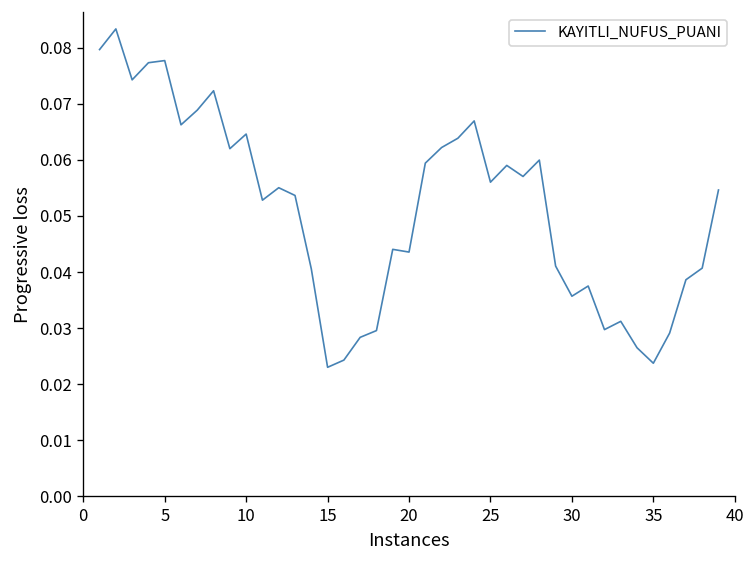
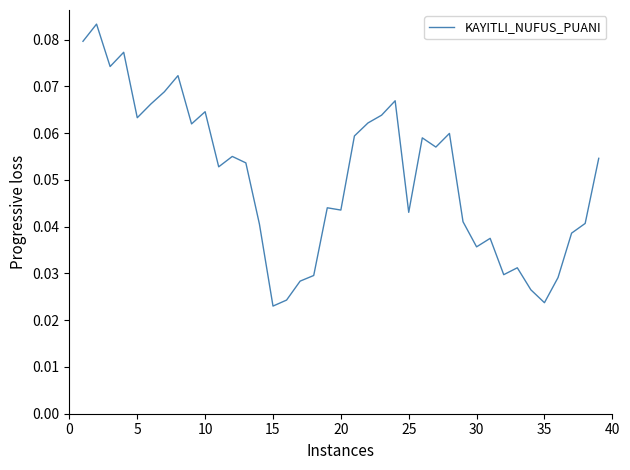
5: 0.078 -> 0.063
25: 0.056 -> 0.043
